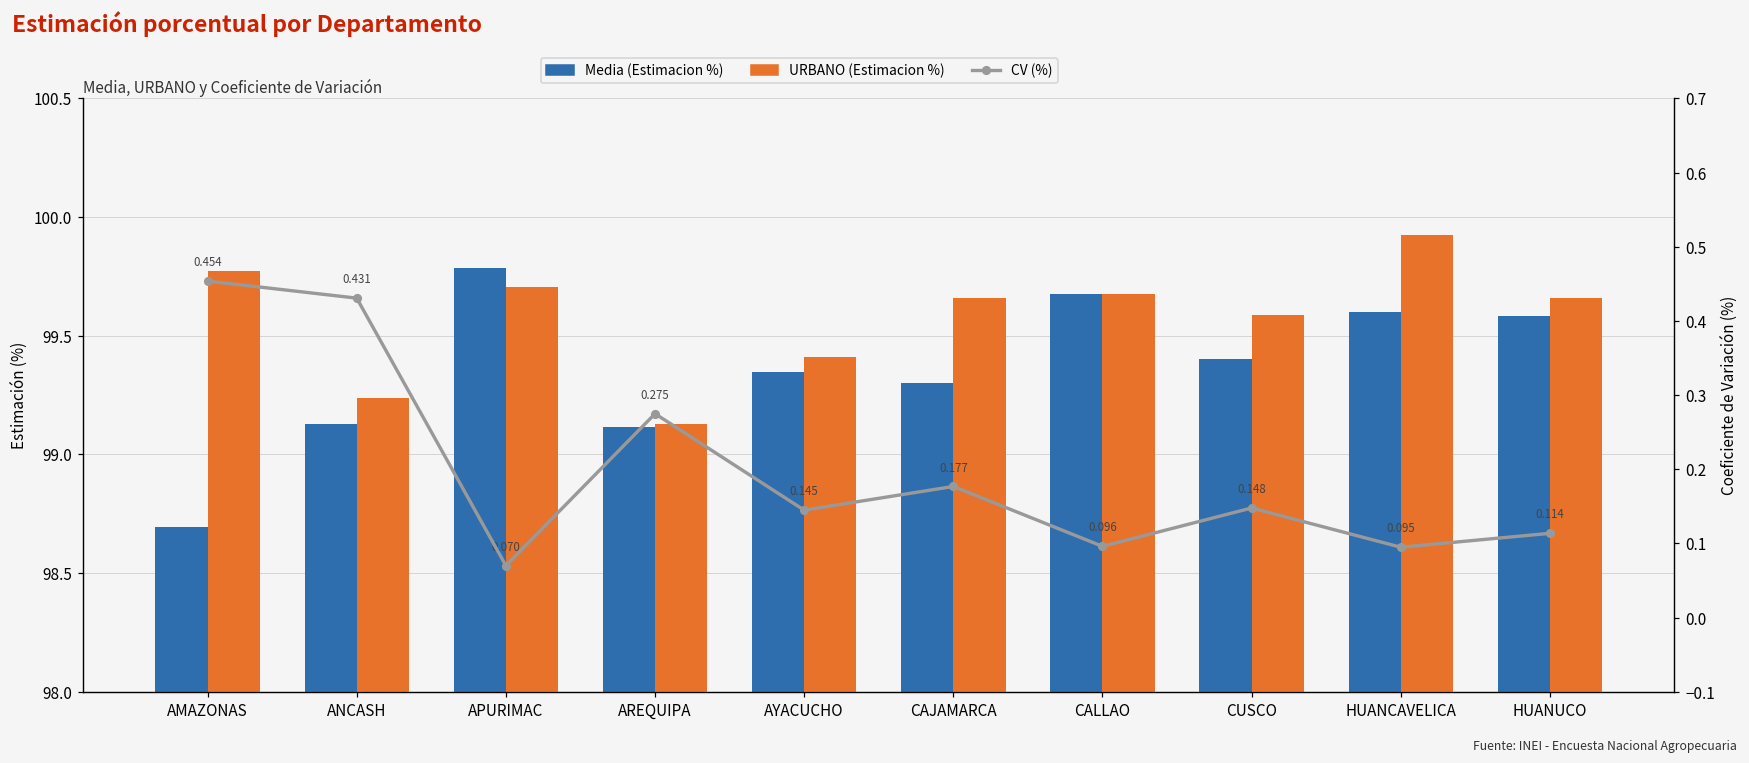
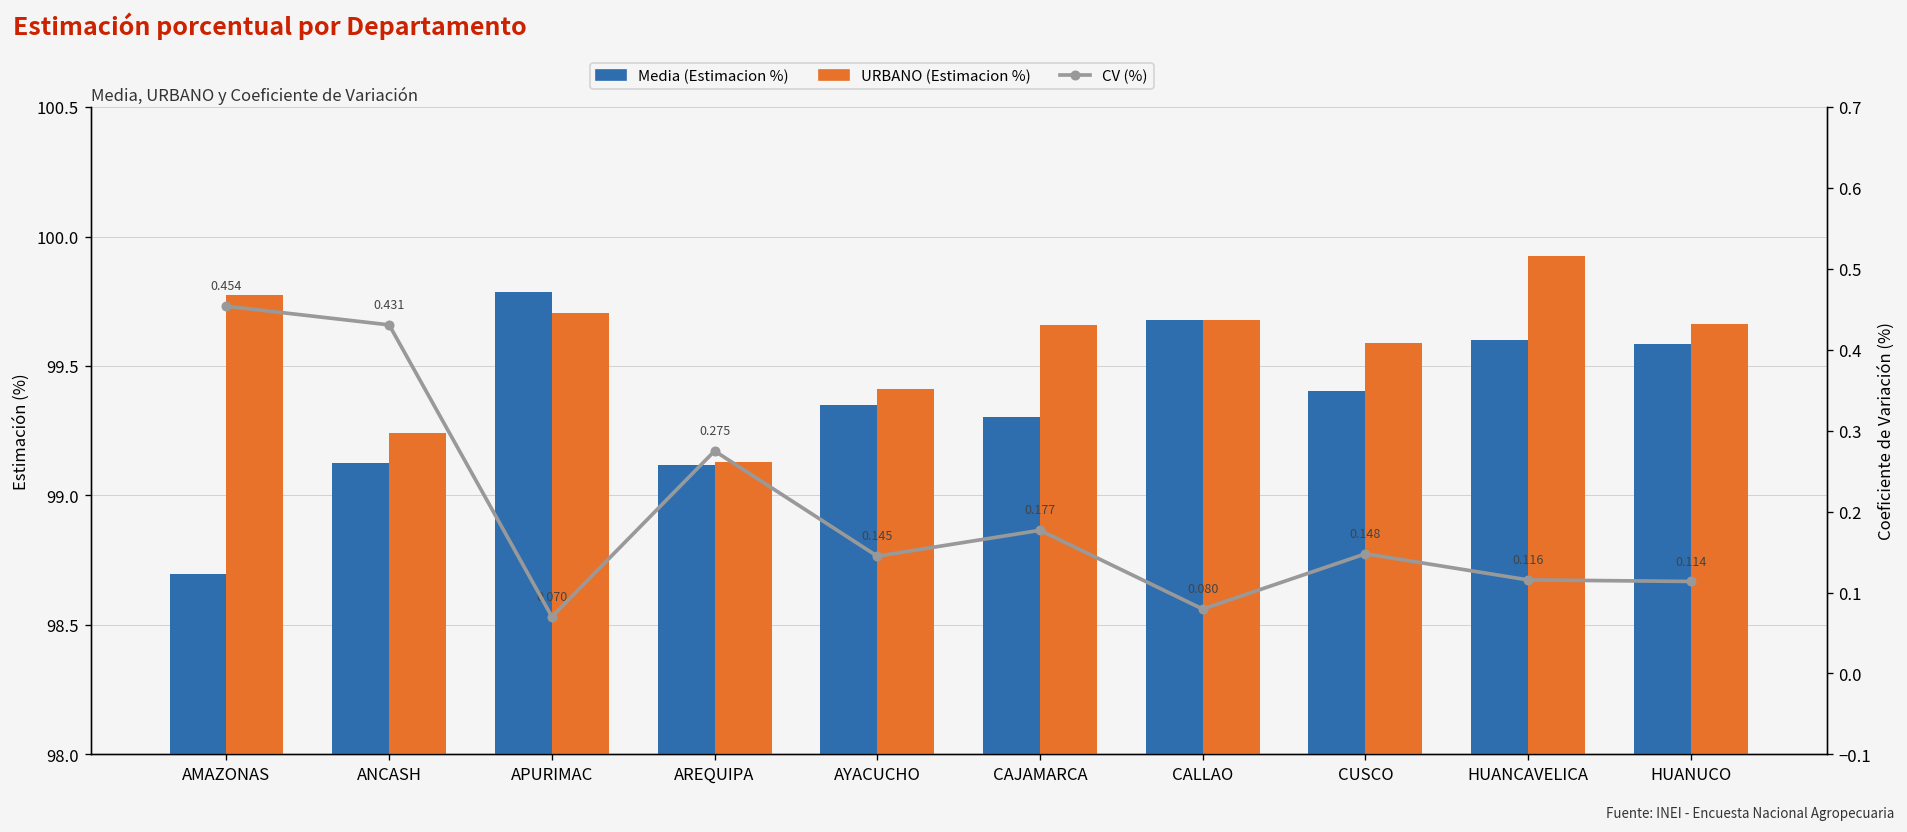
CV (%), CALLAO: 0.096 -> 0.080
CV (%), HUANCAVELICA: 0.095 -> 0.116
